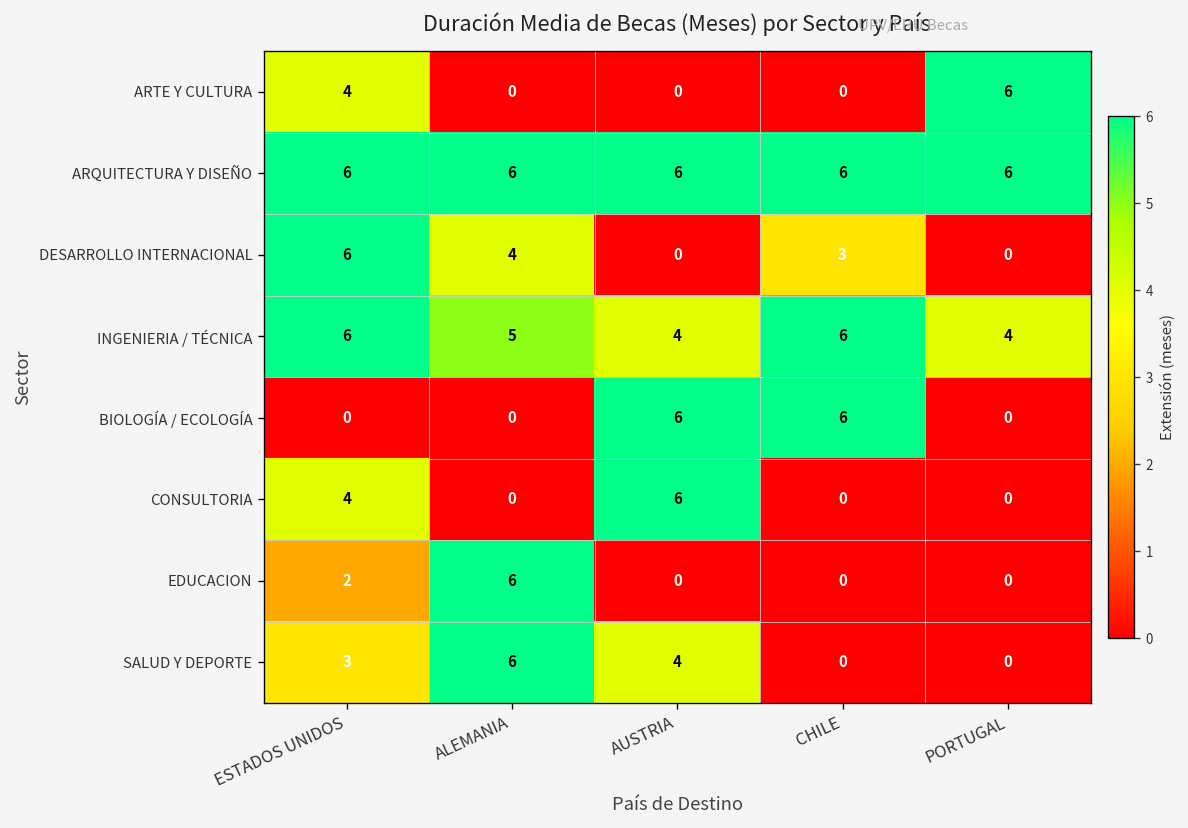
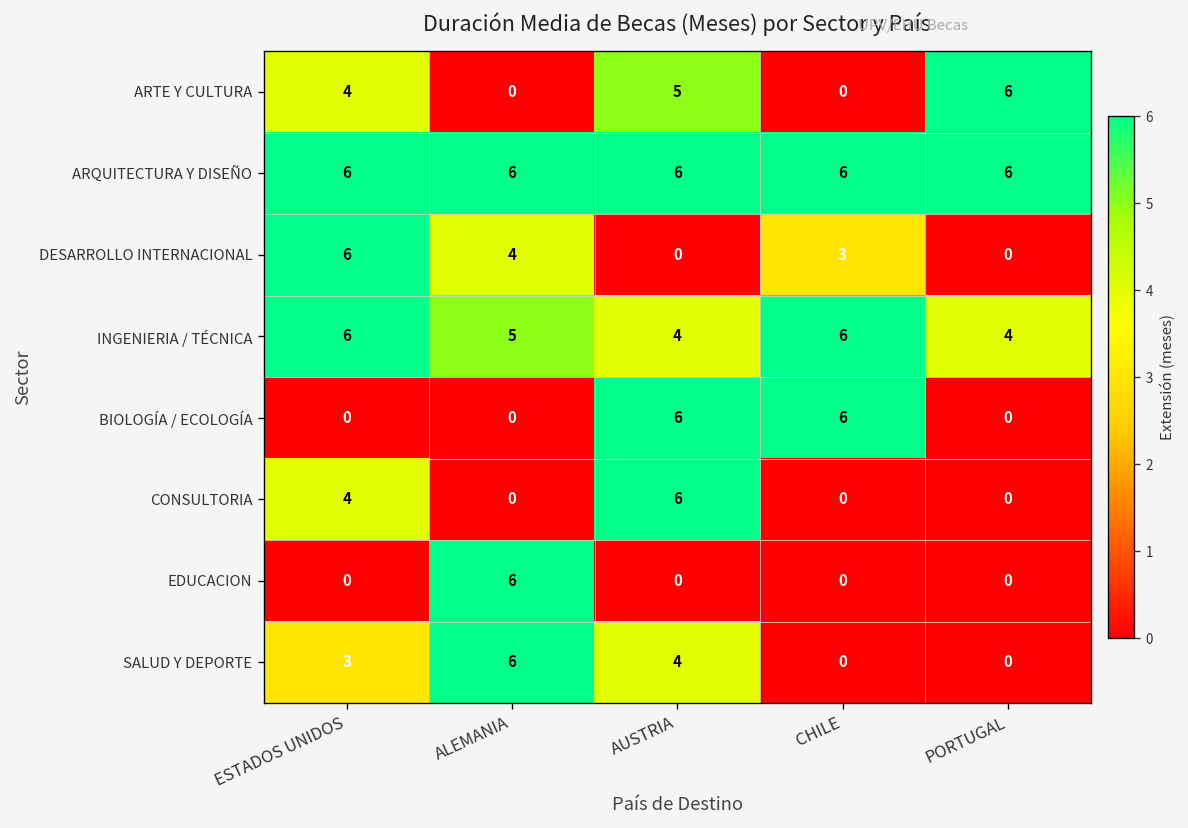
ARTE Y CULTURA, AUSTRIA: 0 -> 5
EDUCACION, ESTADOS UNIDOS: 2 -> 0
